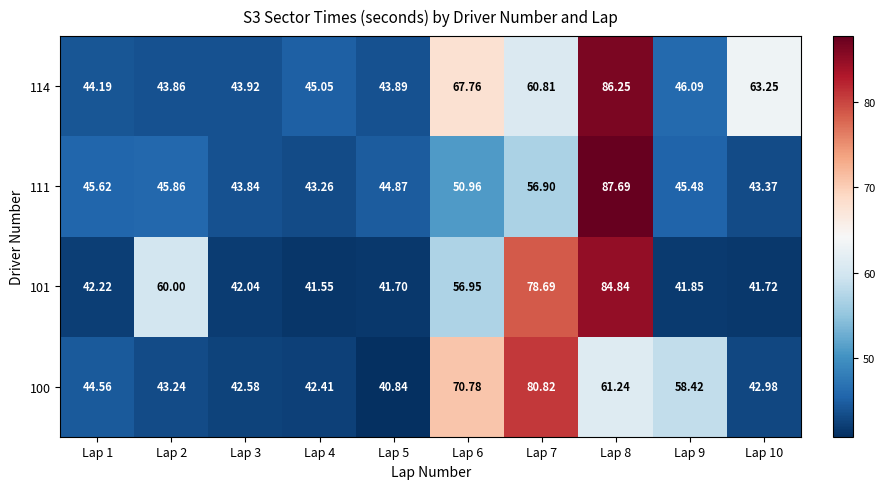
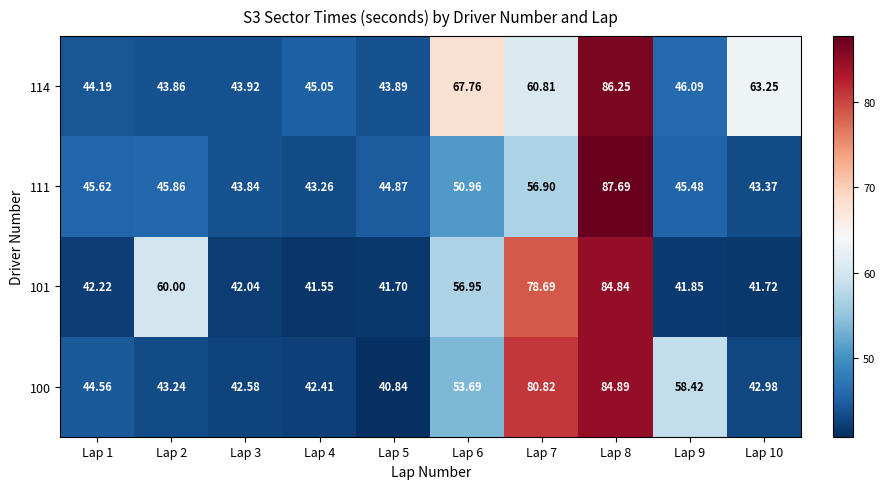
100, Lap 6: 70.78 -> 53.69
100, Lap 8: 61.24 -> 84.89
